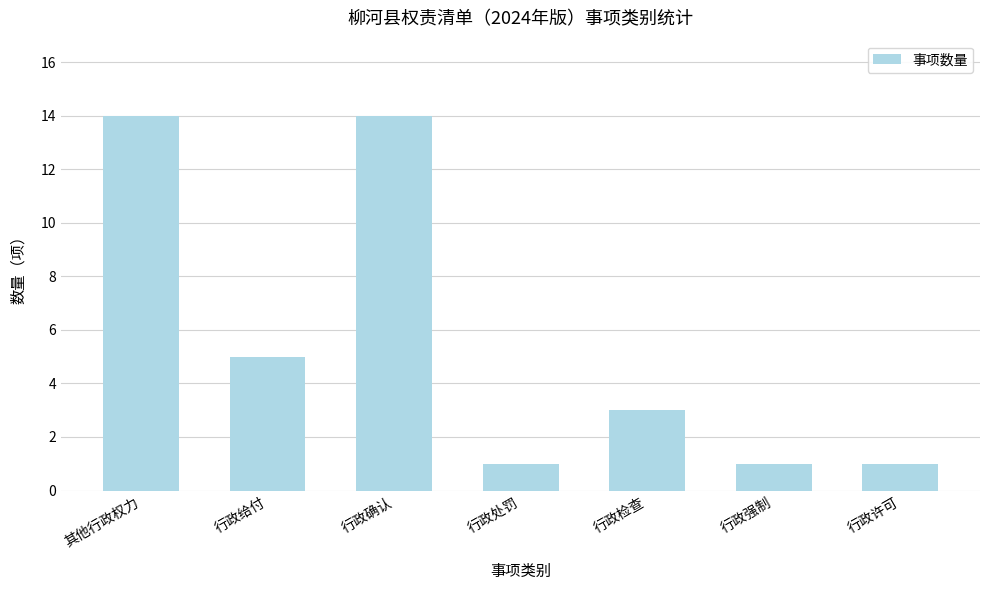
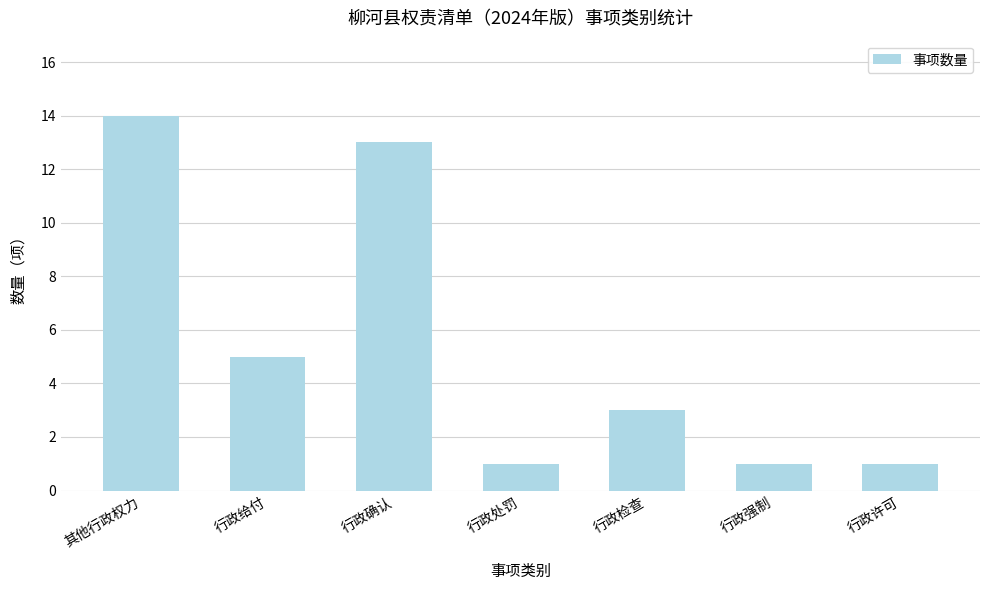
行政确认: 14 -> 13
